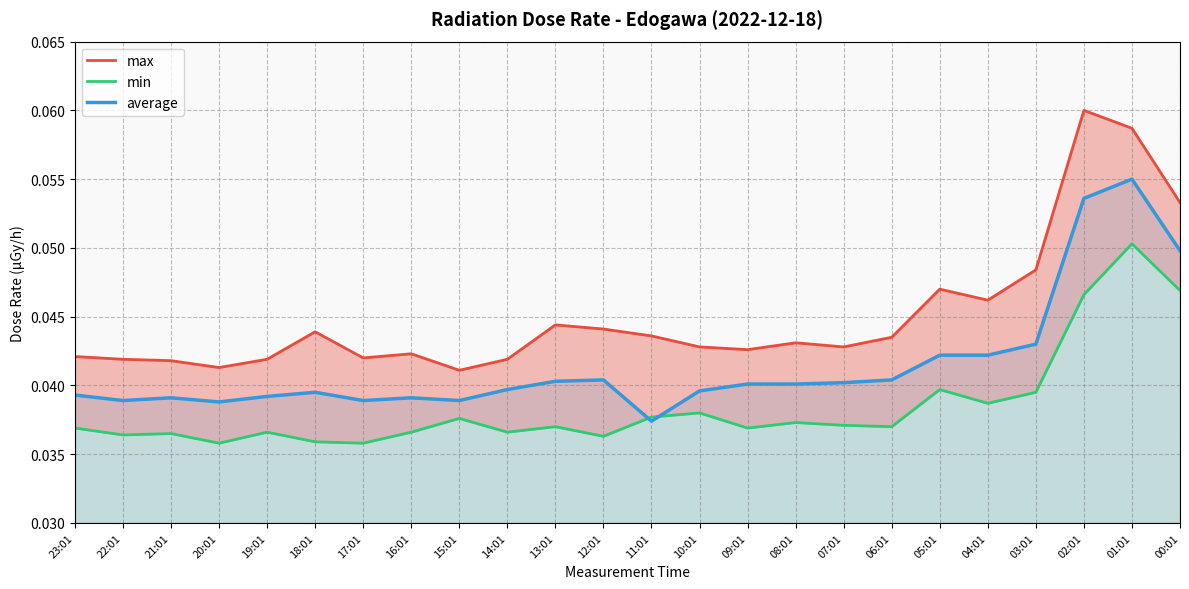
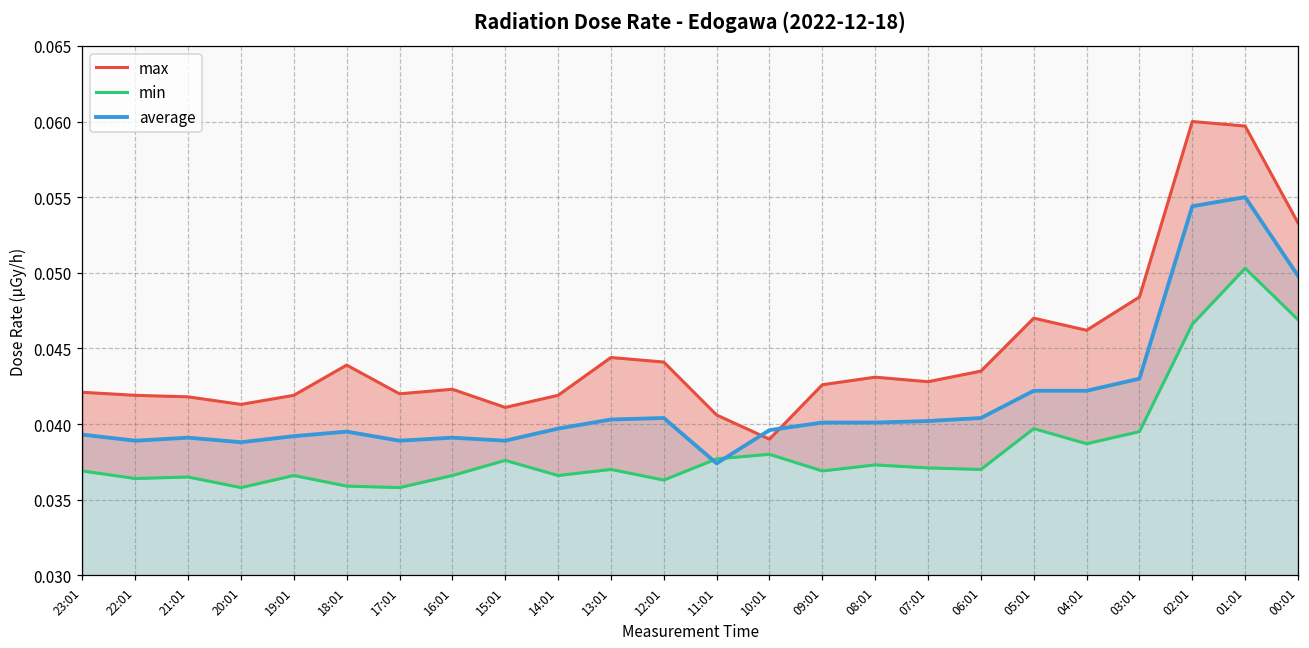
max, 11:01: 0.0436 -> 0.0406
max, 10:01: 0.0428 -> 0.0390
average, 02:01: 0.0536 -> 0.0544
max, 01:01: 0.0587 -> 0.0597
